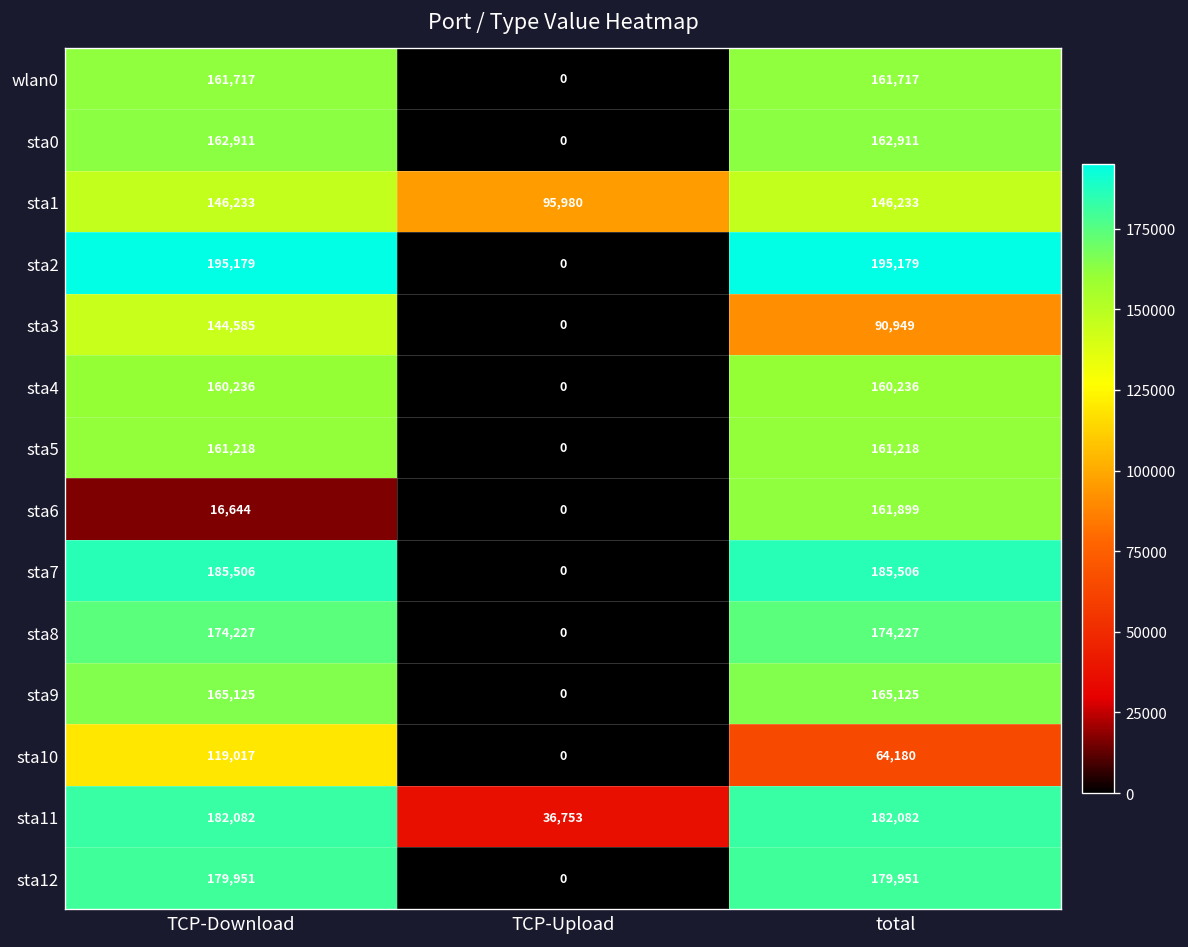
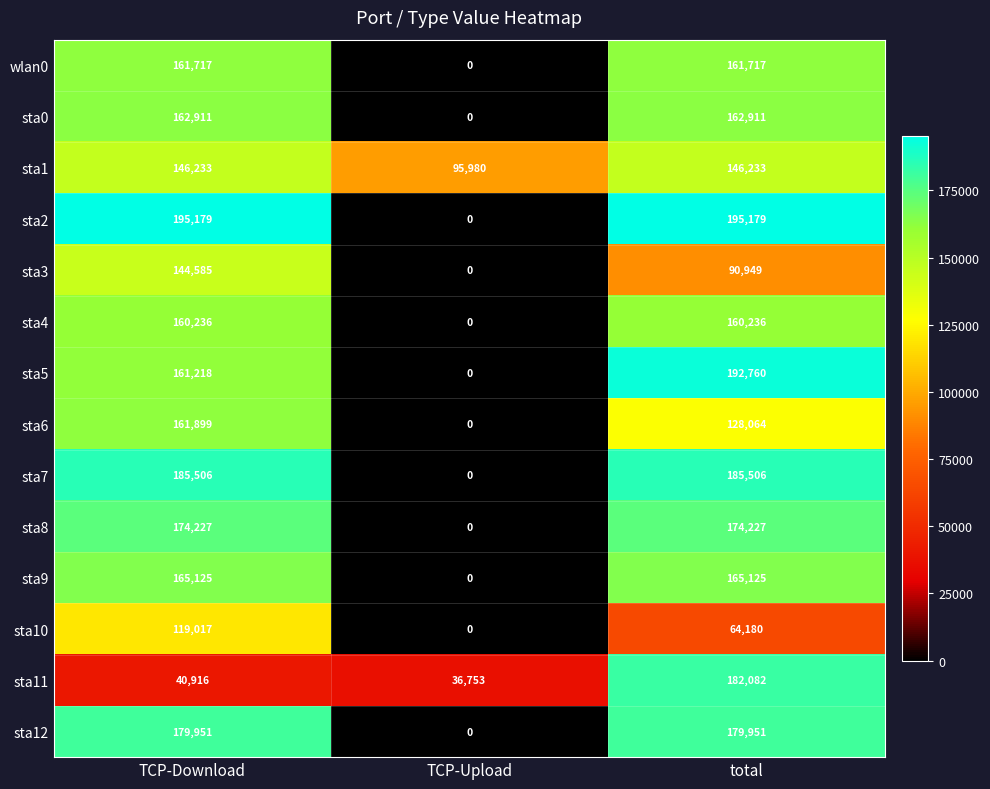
sta5, total: 161,218 -> 192,760
sta6, TCP-Download: 16,644 -> 161,899
sta6, total: 161,899 -> 128,064
sta11, TCP-Download: 182,082 -> 40,916
